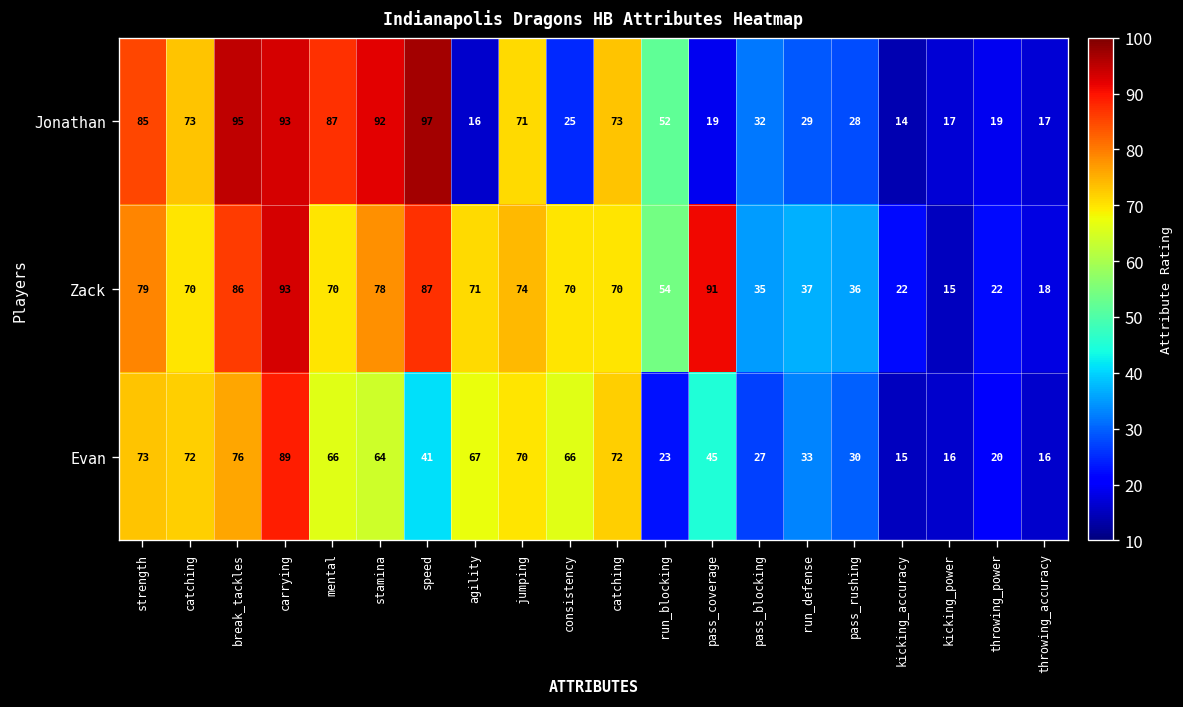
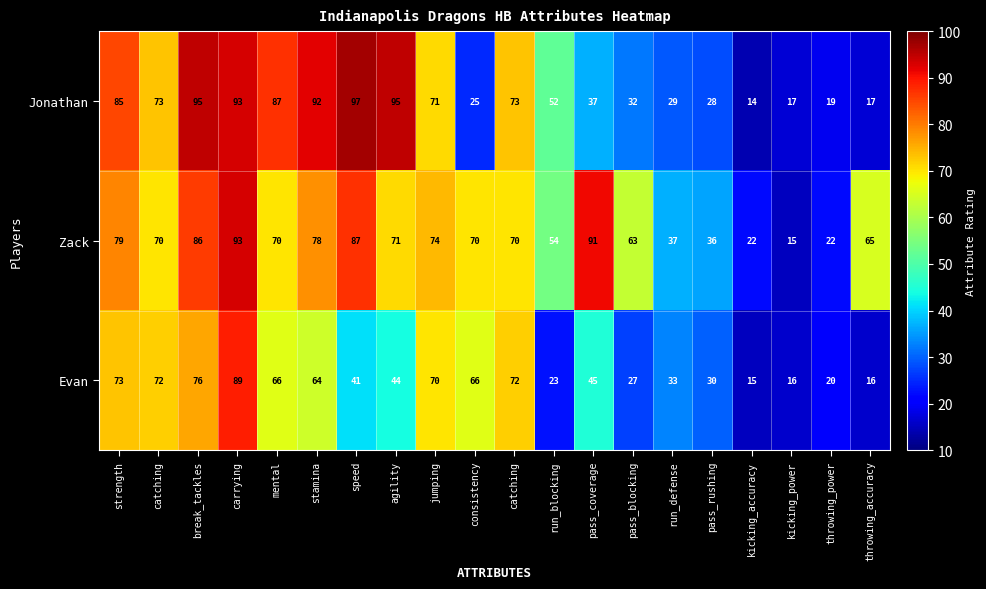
Jonathan, agility: 16 -> 95
Jonathan, pass_coverage: 19 -> 37
Zack, pass_blocking: 35 -> 63
Zack, throwing_accuracy: 18 -> 65
Evan, agility: 67 -> 44
